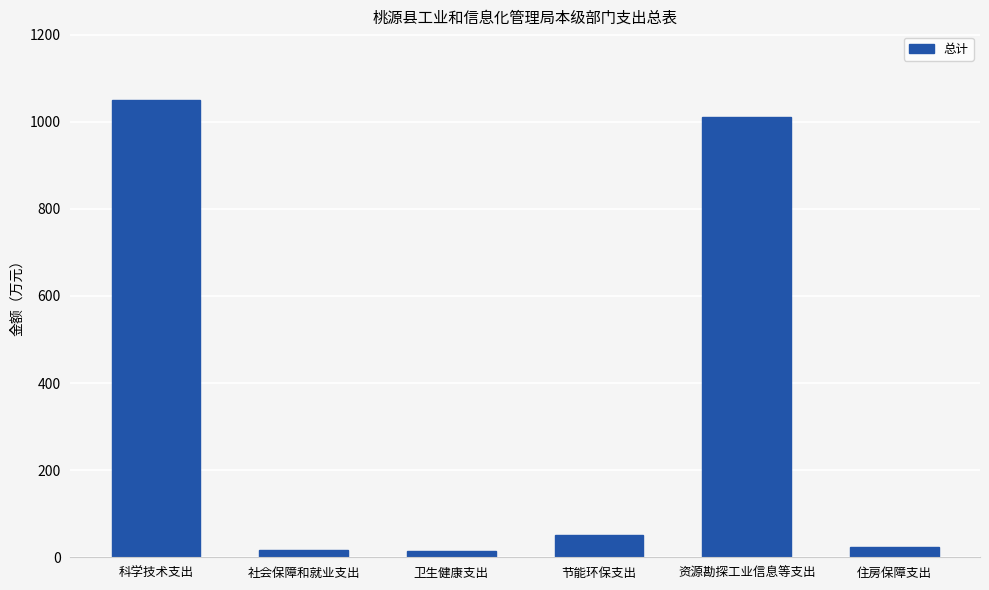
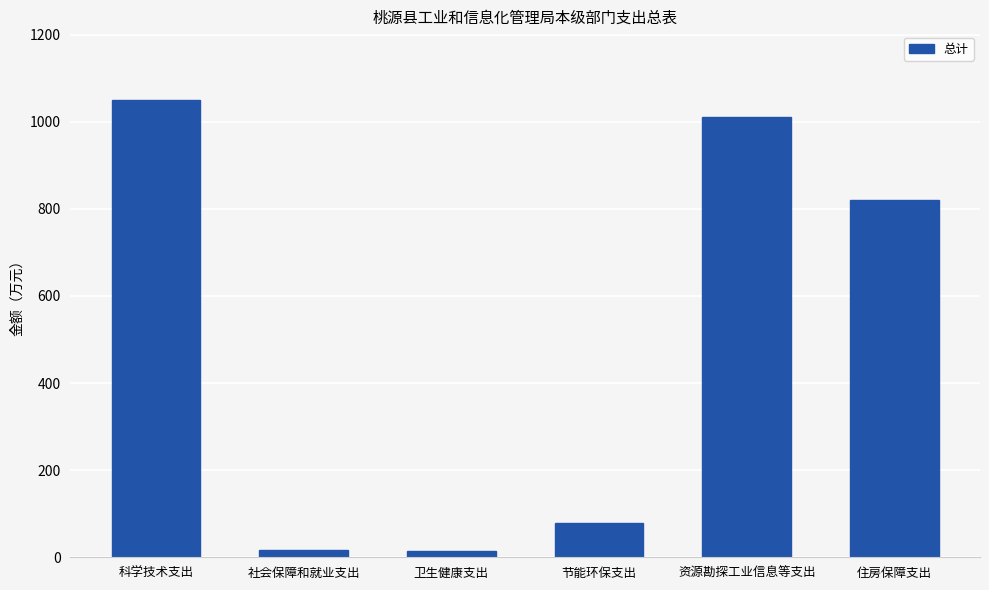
节能环保支出: 50 -> 80
住房保障支出: 20 -> 820
